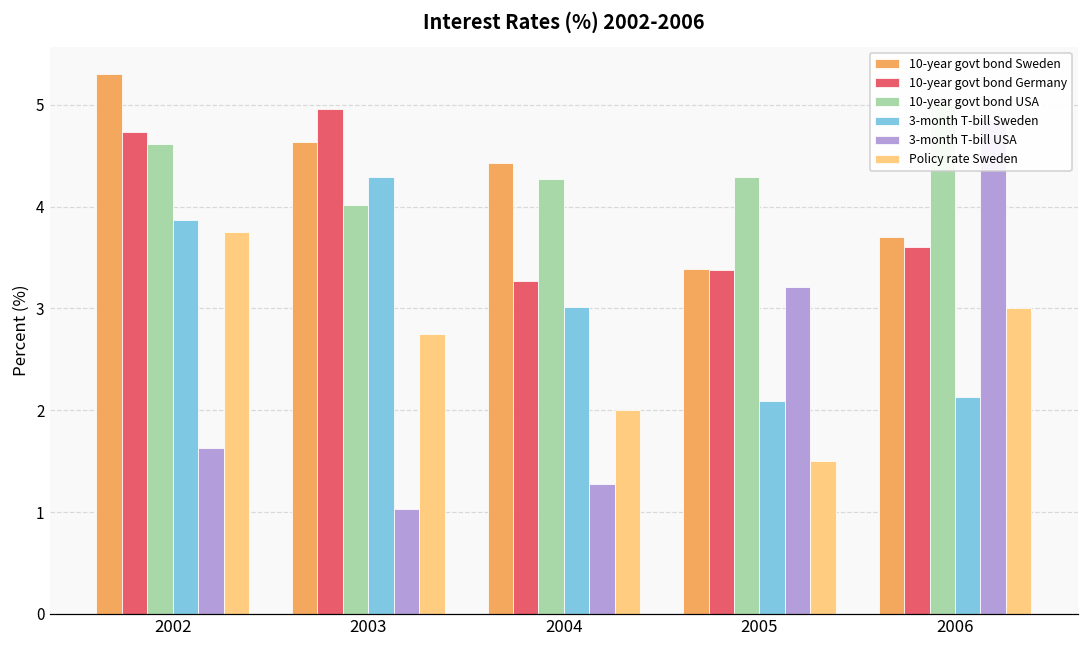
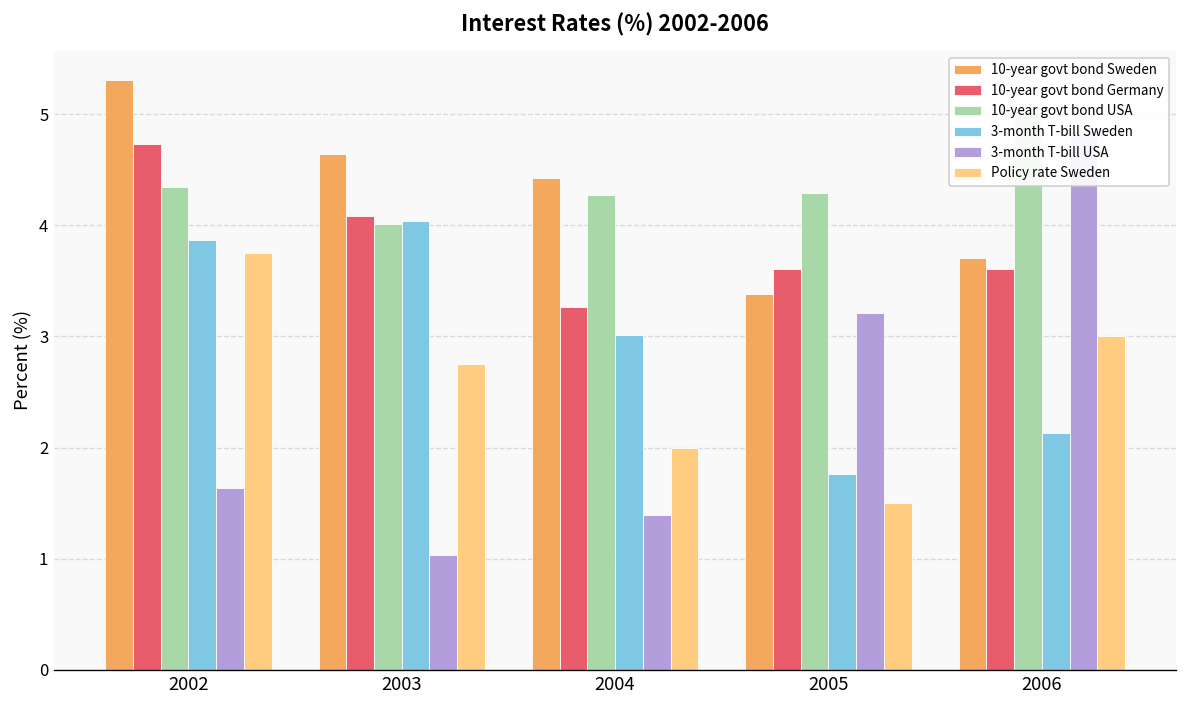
10-year govt bond USA, 2002: 4.6 -> 4.3
10-year govt bond Germany, 2003: 5.0 -> 4.1
3-month T-bill Sweden, 2003: 4.3 -> 4.0
3-month T-bill USA, 2004: 1.3 -> 1.4
10-year govt bond Germany, 2005: 3.4 -> 3.6
3-month T-bill Sweden, 2005: 2.1 -> 1.8
